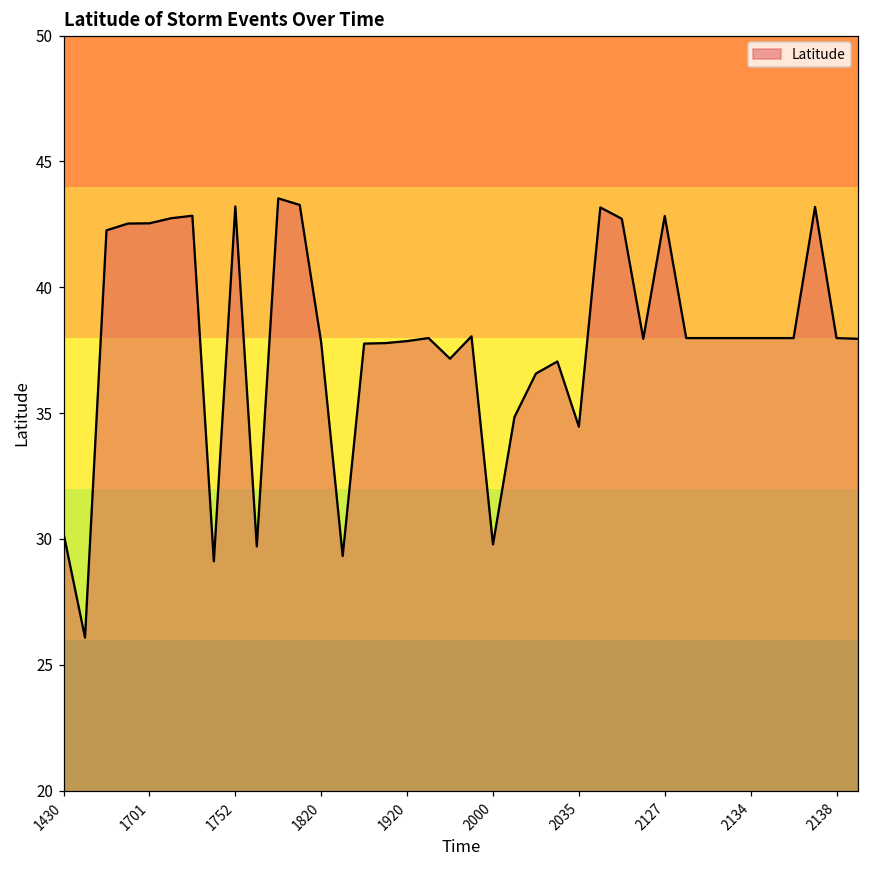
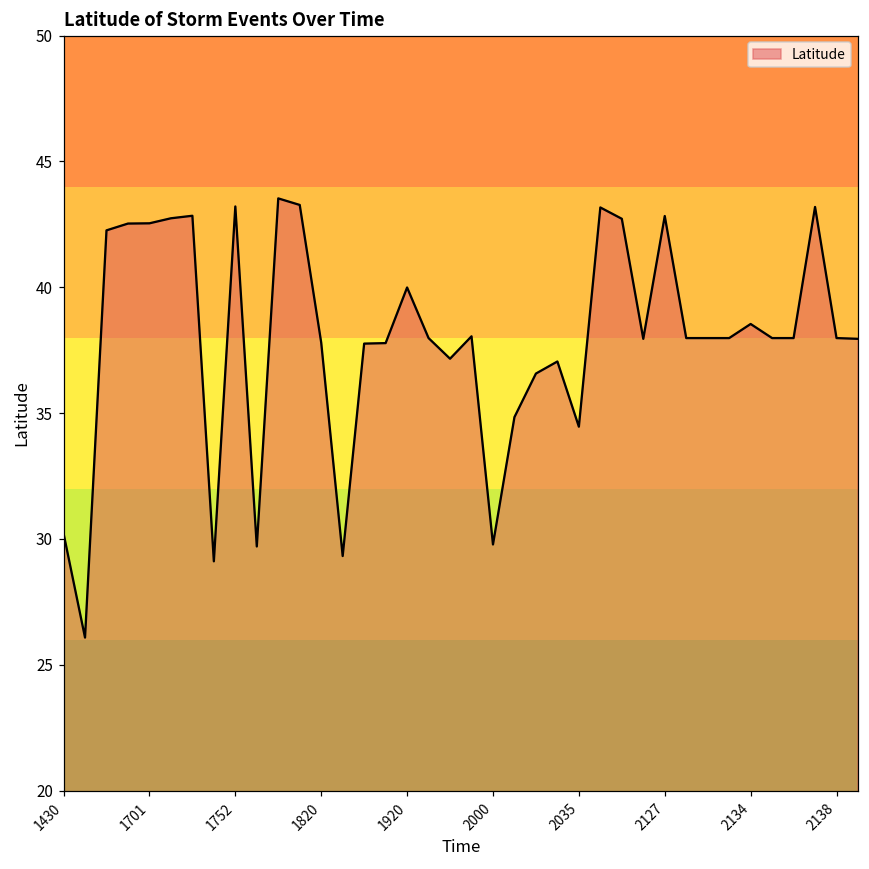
1920: 37.9 -> 40.0
2134: 38.0 -> 38.5
